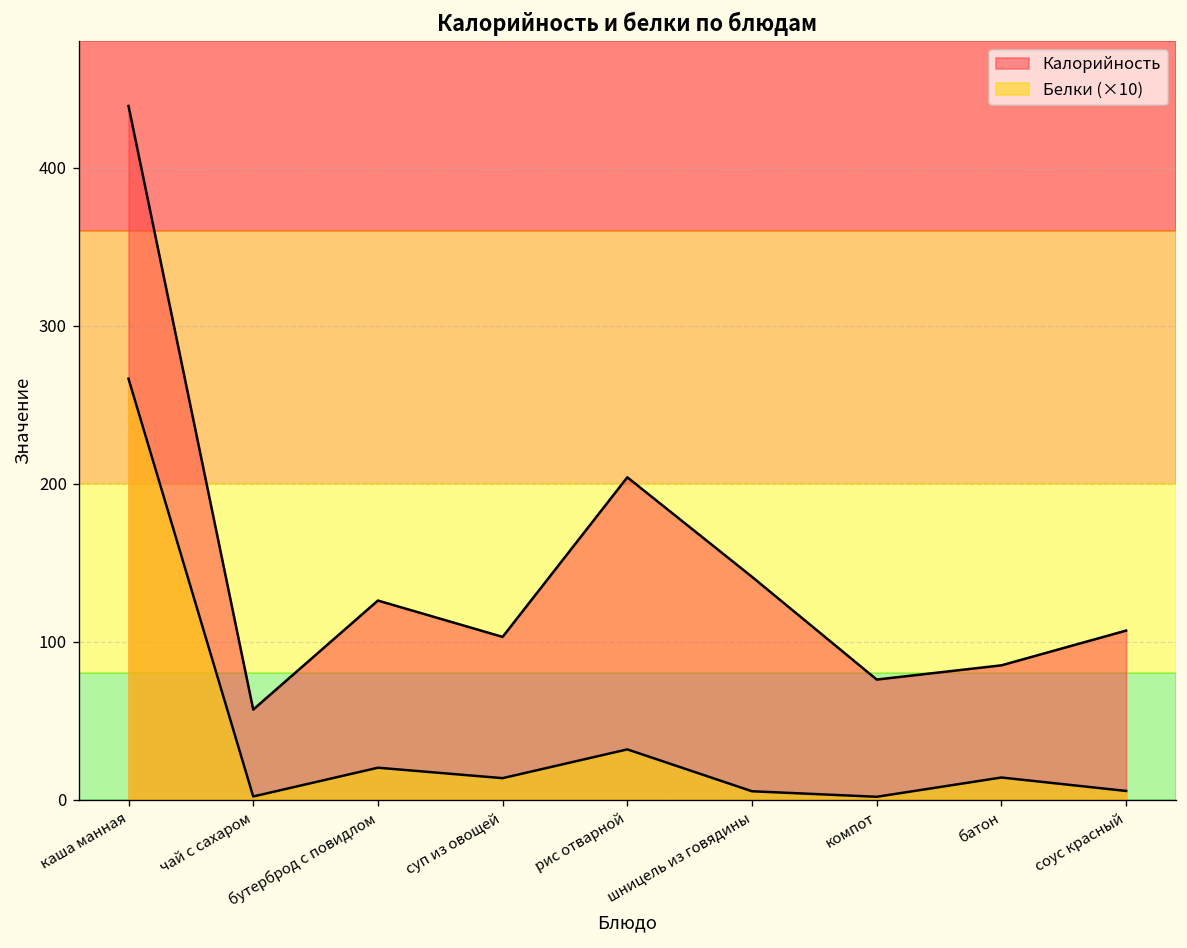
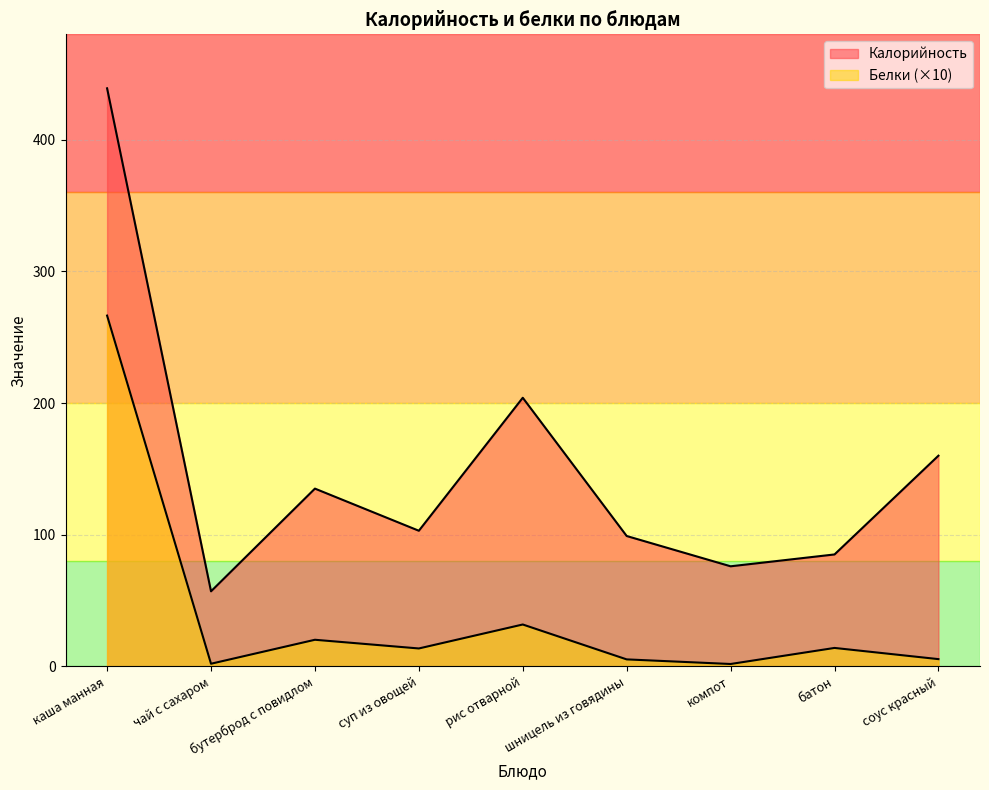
Калорийность, бутерброд с повидлом: 126 -> 135
Калорийность, шницель из говядины: 141 -> 99
Калорийность, соус красный: 107 -> 160
